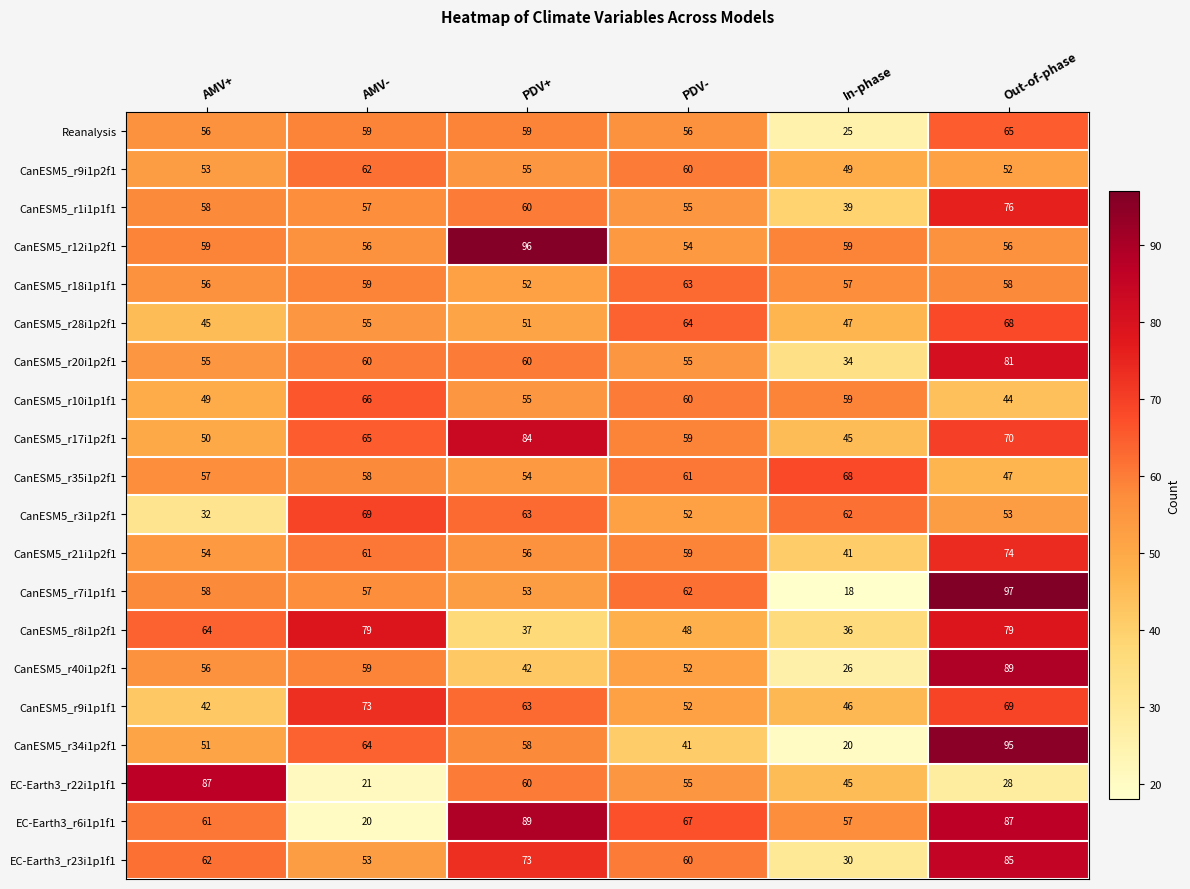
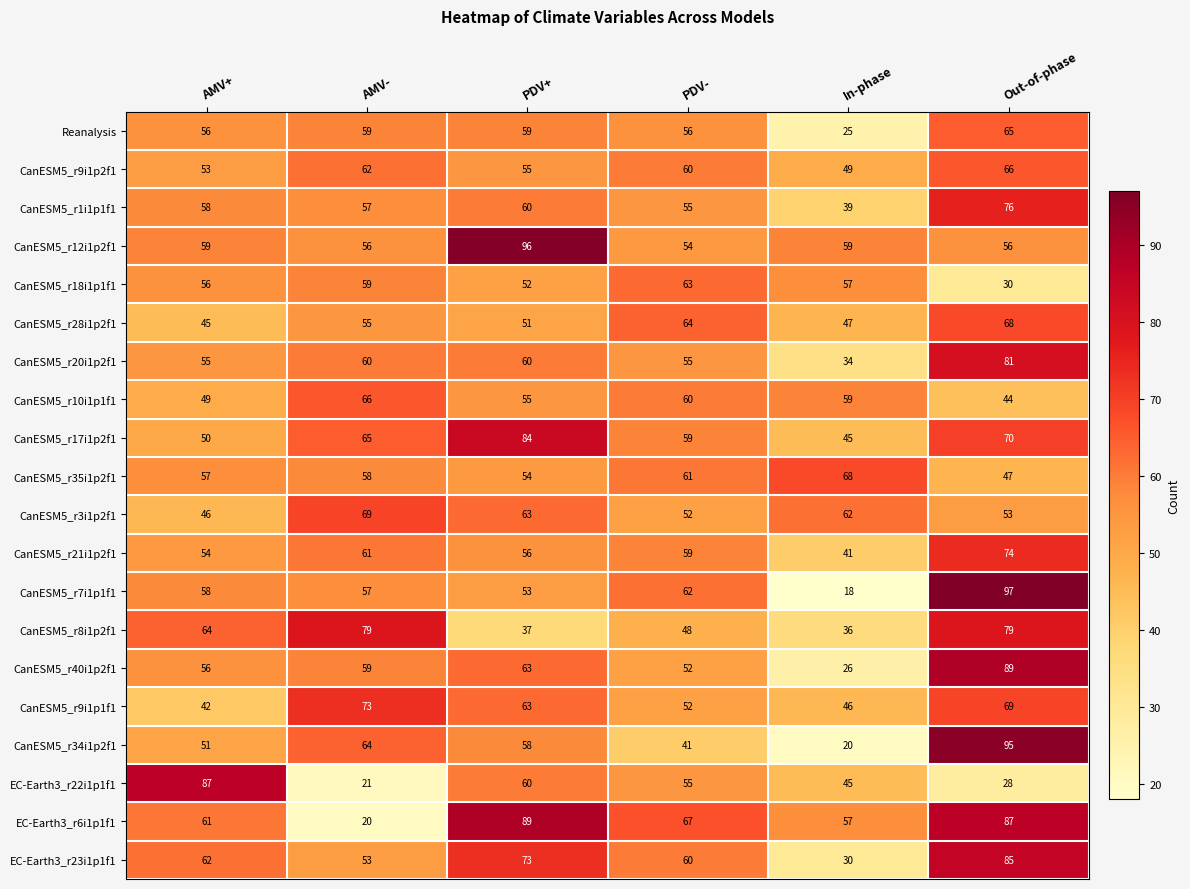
CanESM5_r9i1p2f1, Out-of-phase: 52 -> 66
CanESM5_r18i1p1f1, Out-of-phase: 58 -> 30
CanESM5_r3i1p2f1, AMV+: 32 -> 46
CanESM5_r40i1p2f1, PDV+: 42 -> 63
